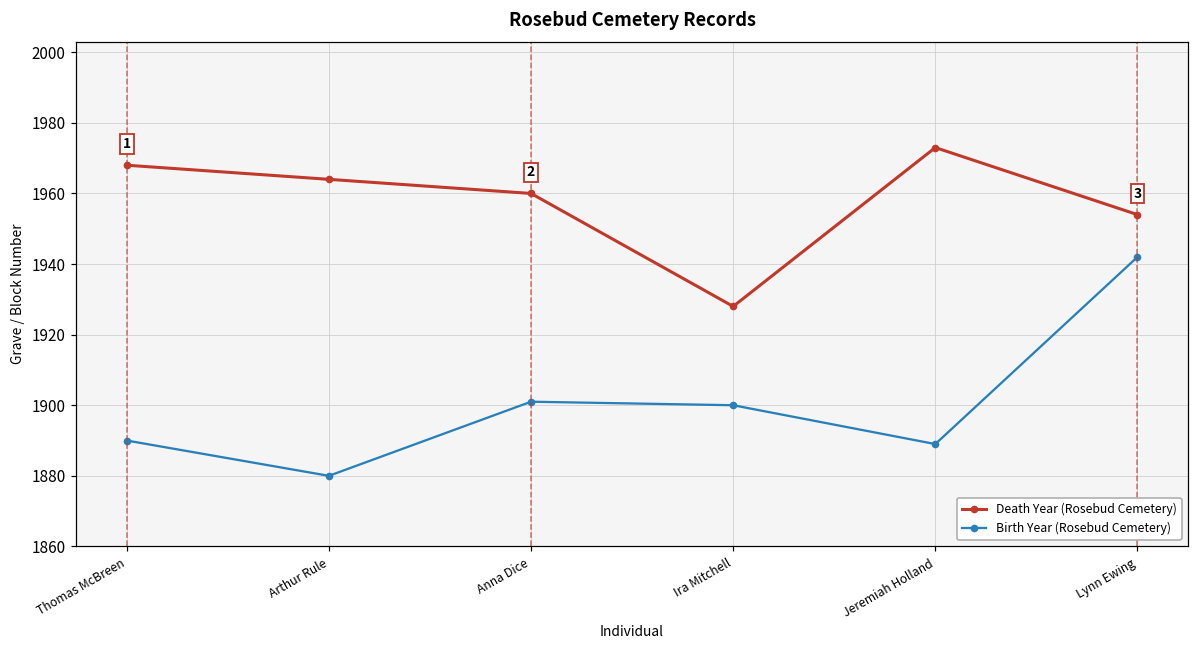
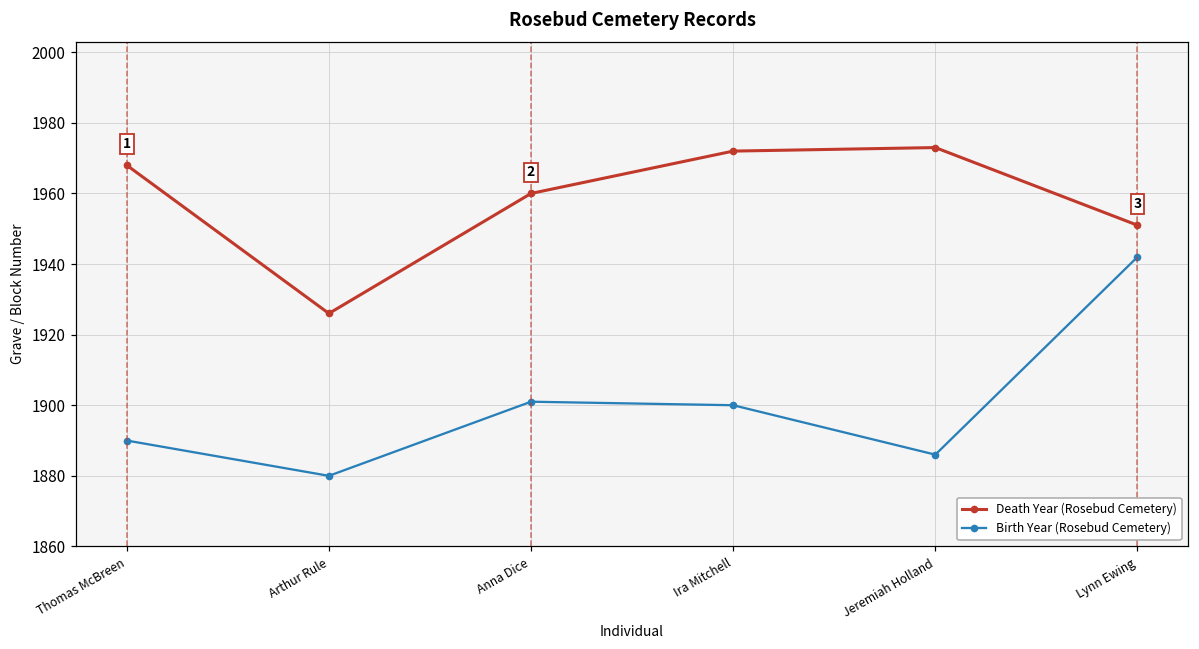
Death Year (Rosebud Cemetery), Arthur Rule: 1964 -> 1926
Death Year (Rosebud Cemetery), Ira Mitchell: 1928 -> 1972
Birth Year (Rosebud Cemetery), Jeremiah Holland: 1889 -> 1886
Death Year (Rosebud Cemetery), Lynn Ewing: 1954 -> 1951
